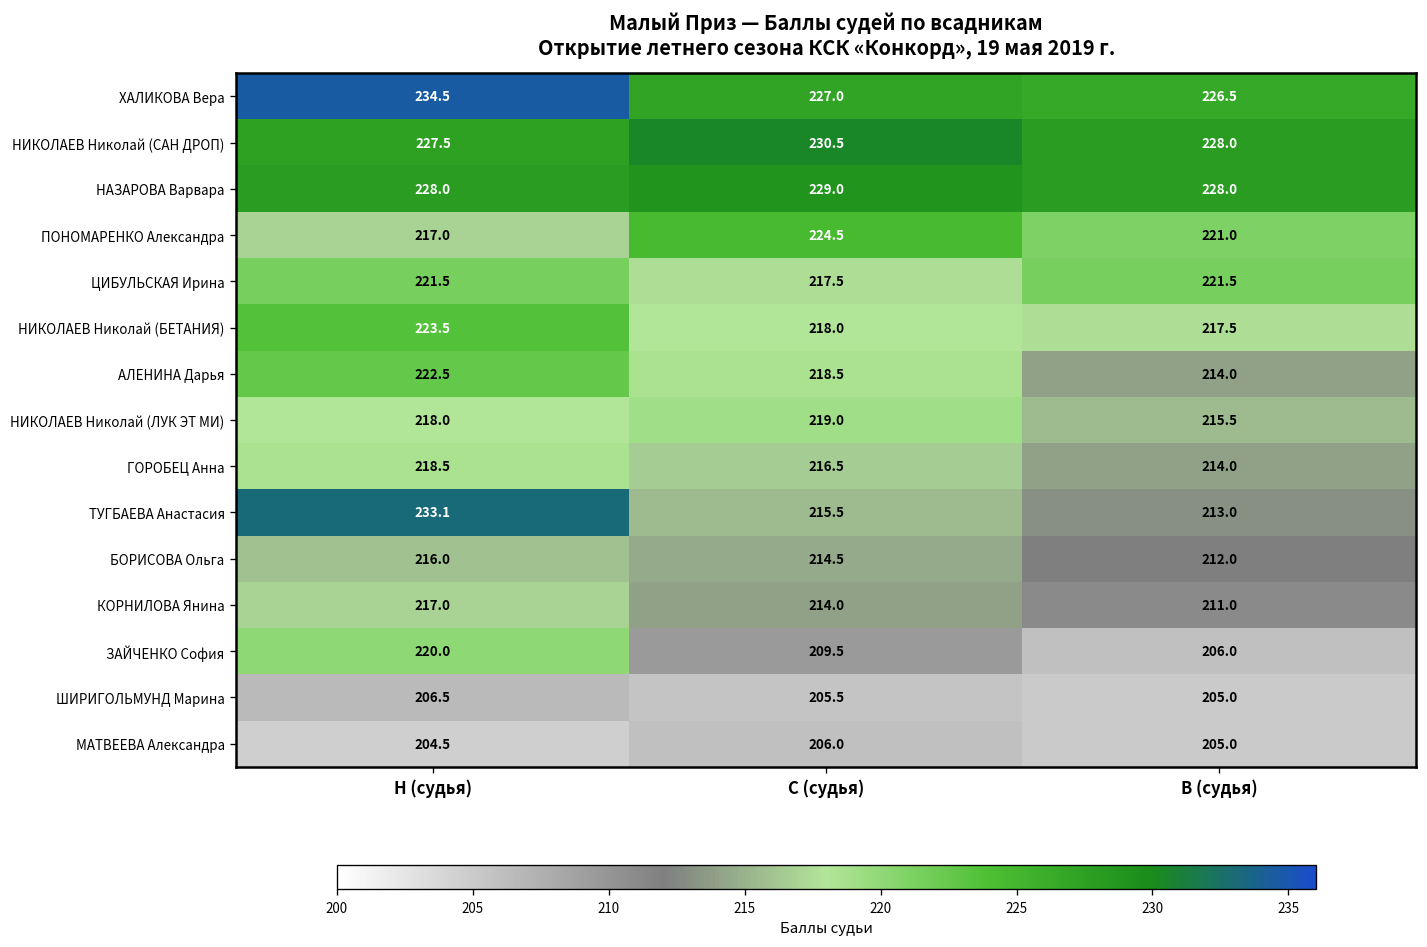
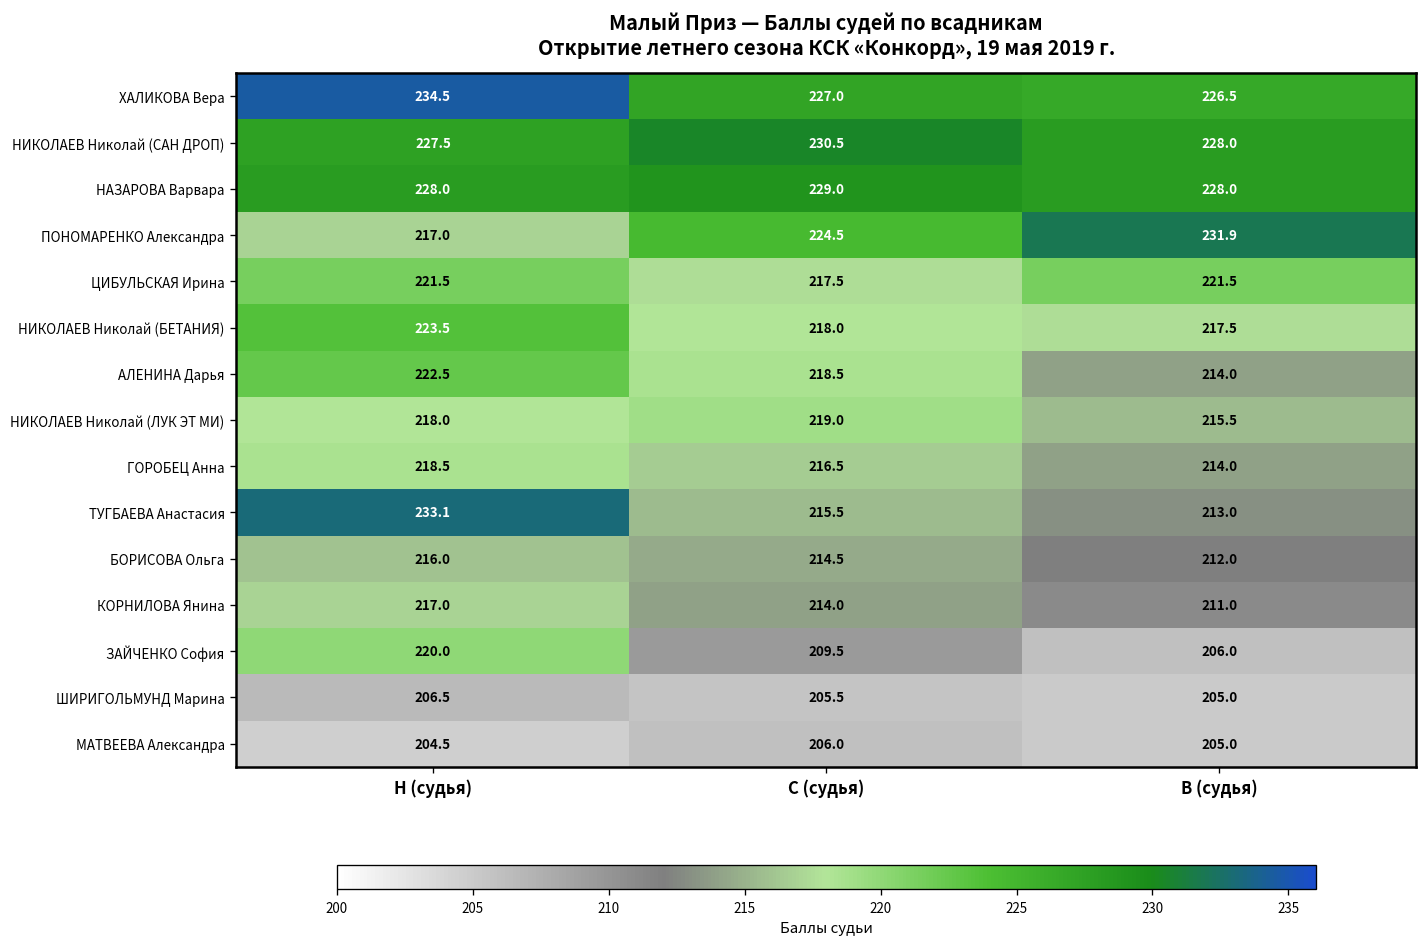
ПОНОМАРЕНКО Александра, В (судья): 221.0 -> 231.9
